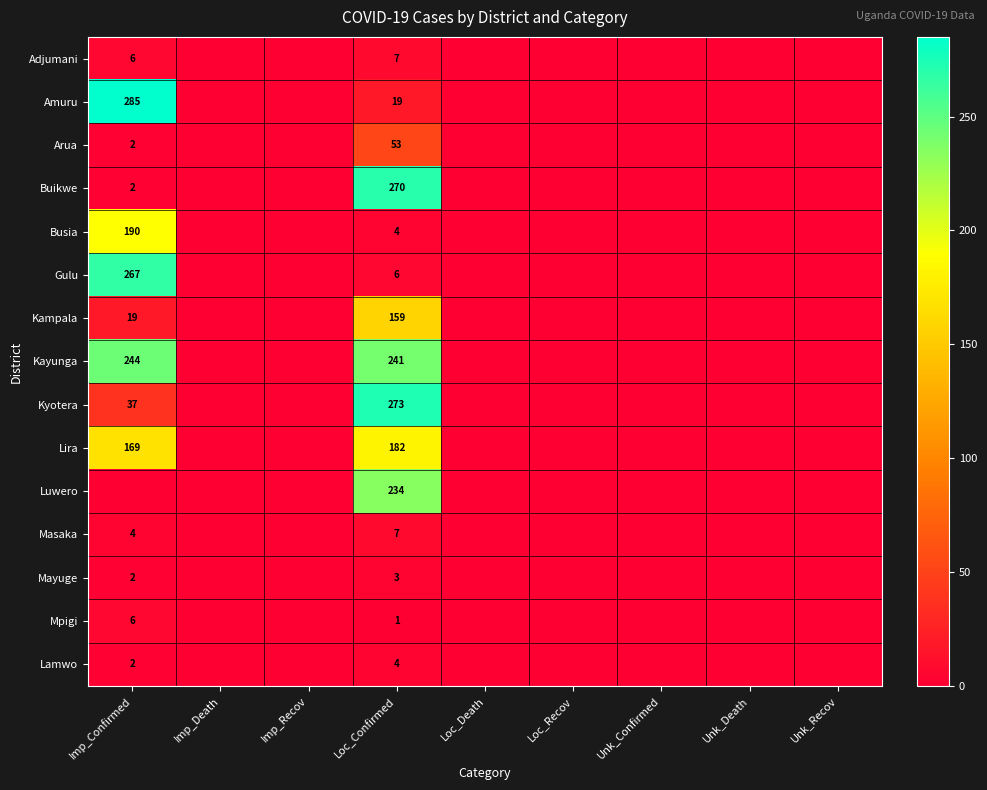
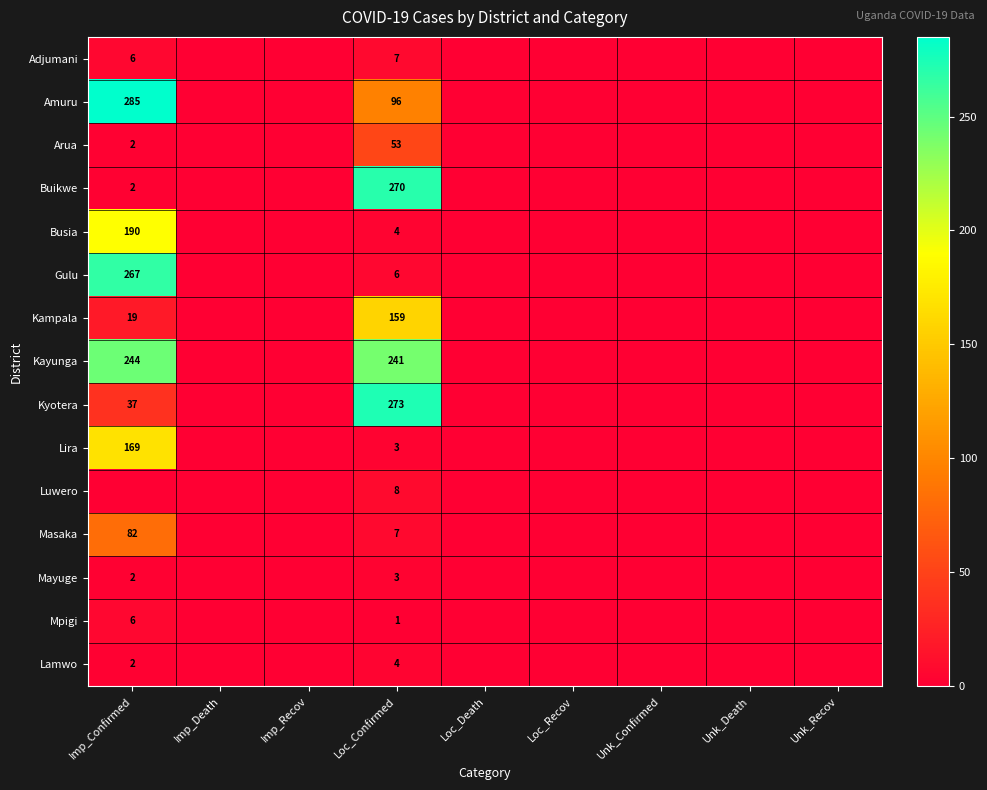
Amuru, Loc_Confirmed: 19 -> 96
Lira, Loc_Confirmed: 182 -> 3
Luwero, Loc_Confirmed: 234 -> 8
Masaka, Imp_Confirmed: 4 -> 82
